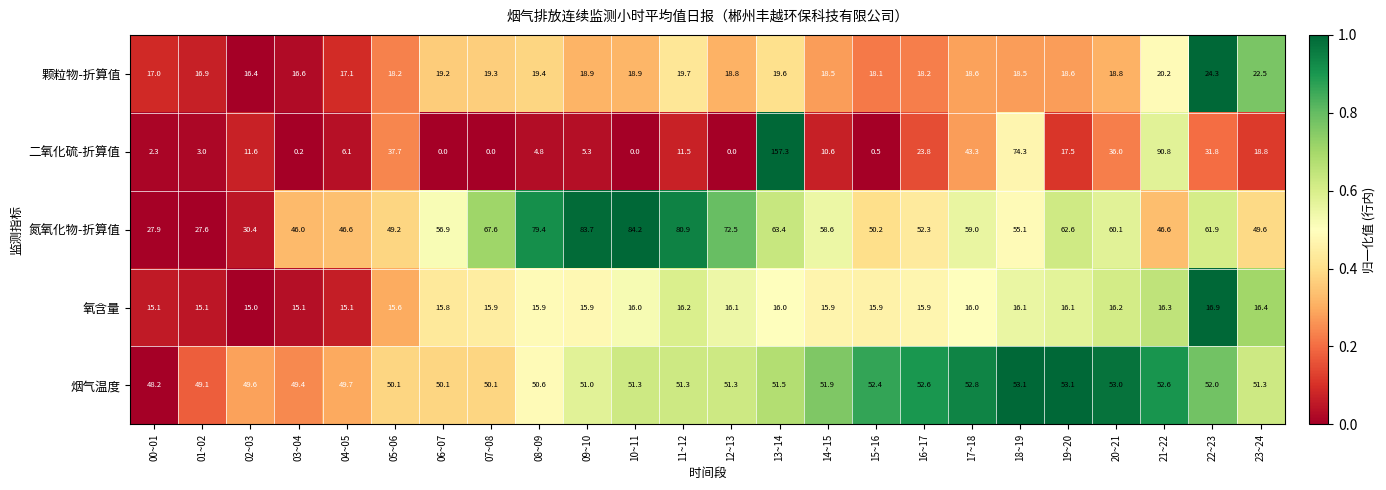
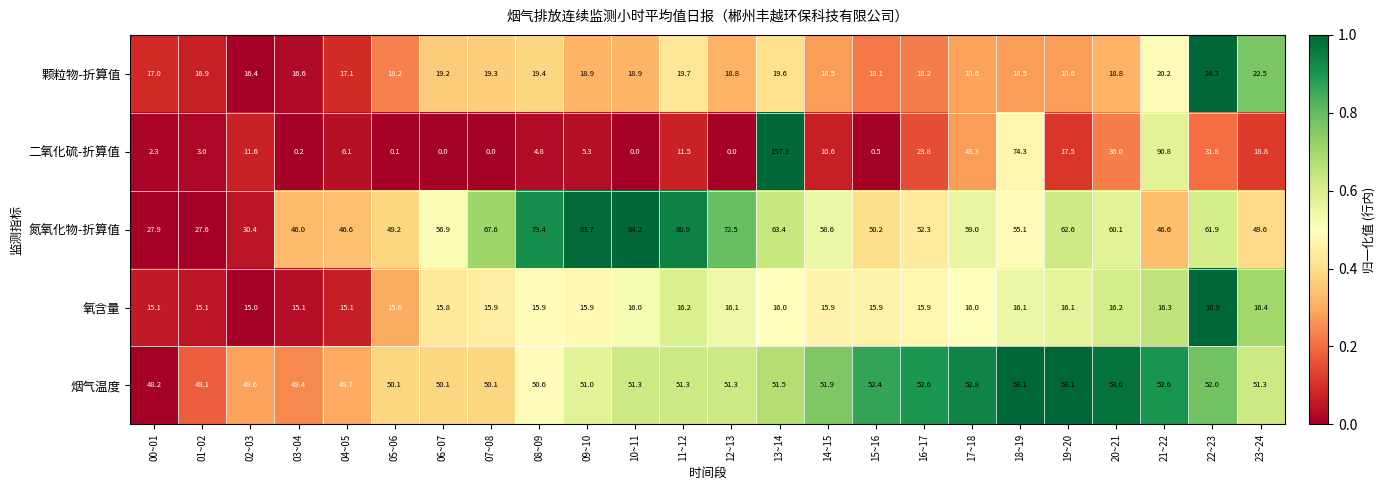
二氧化硫-折算值, 05~06: 37.7 -> 0.1
